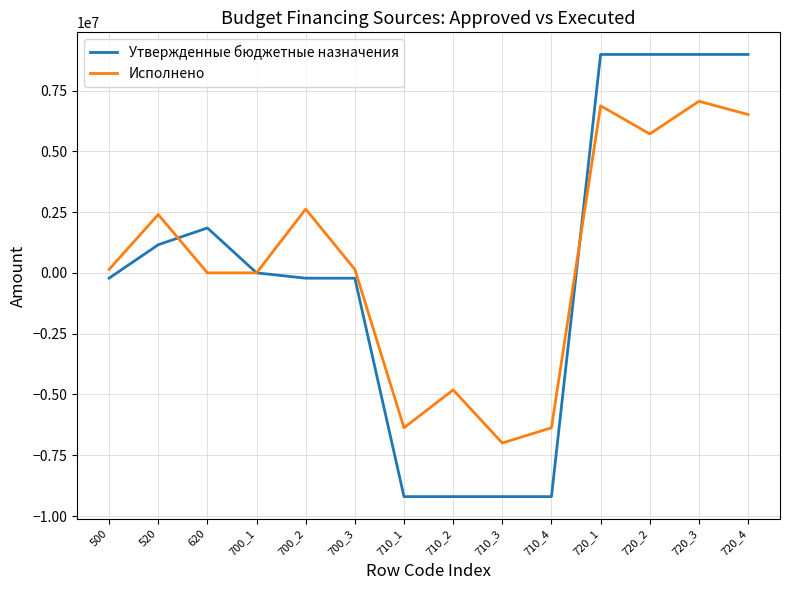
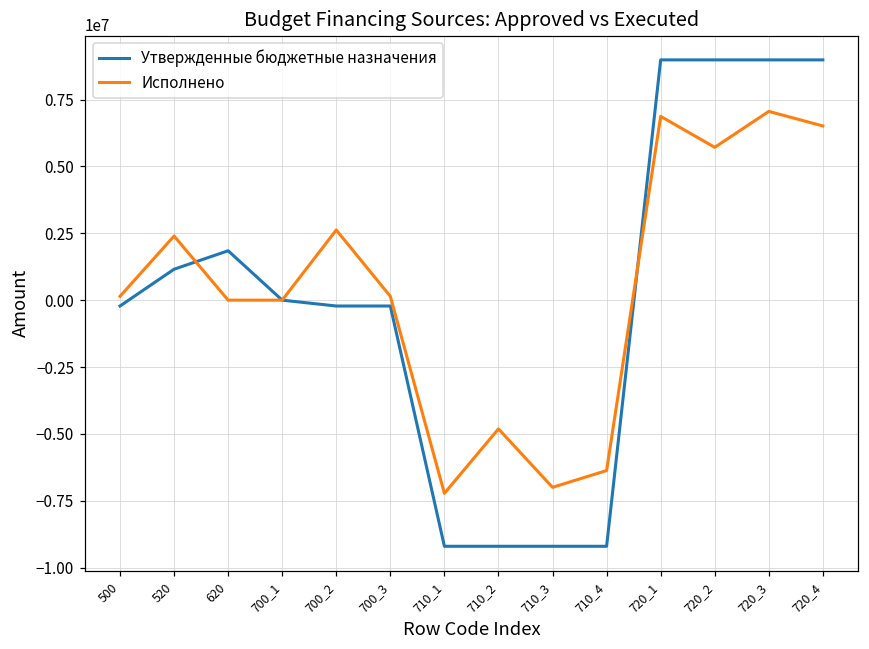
Исполнено, 710_1: -6400000 -> -7200000
